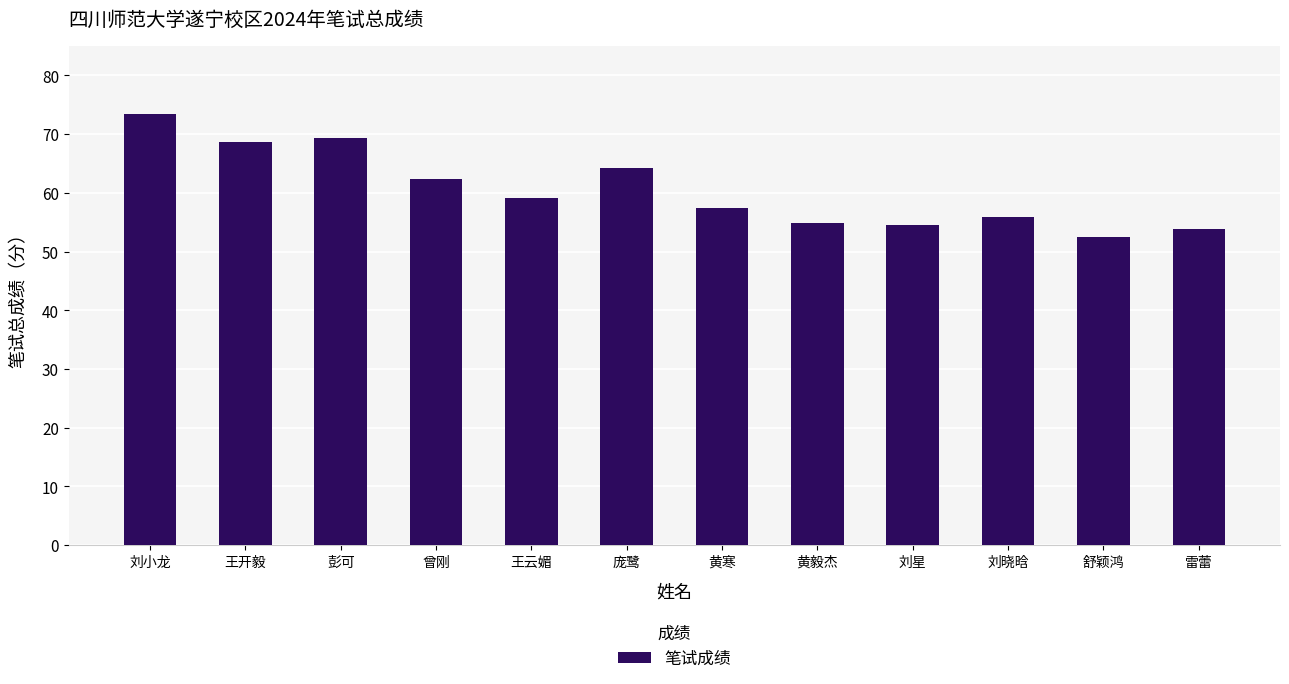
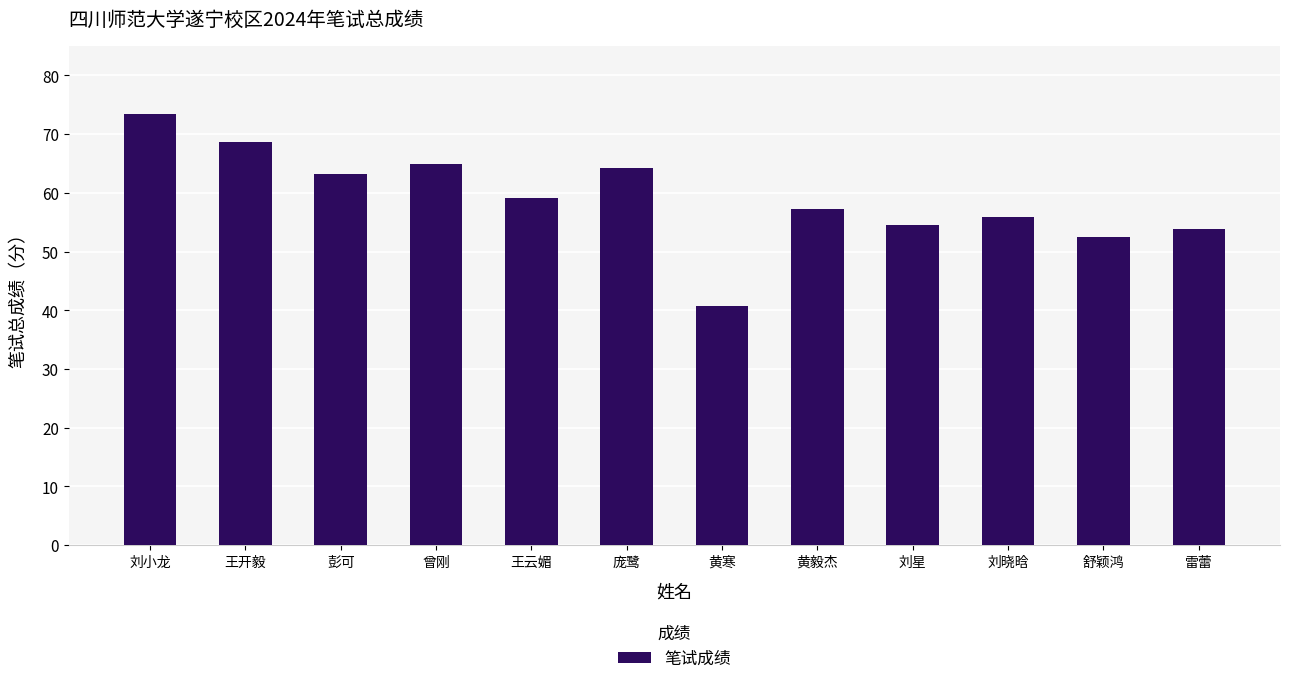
彭可: 69 -> 63
曾刚: 62 -> 65
黄寒: 57 -> 41
黄毅杰: 55 -> 57
